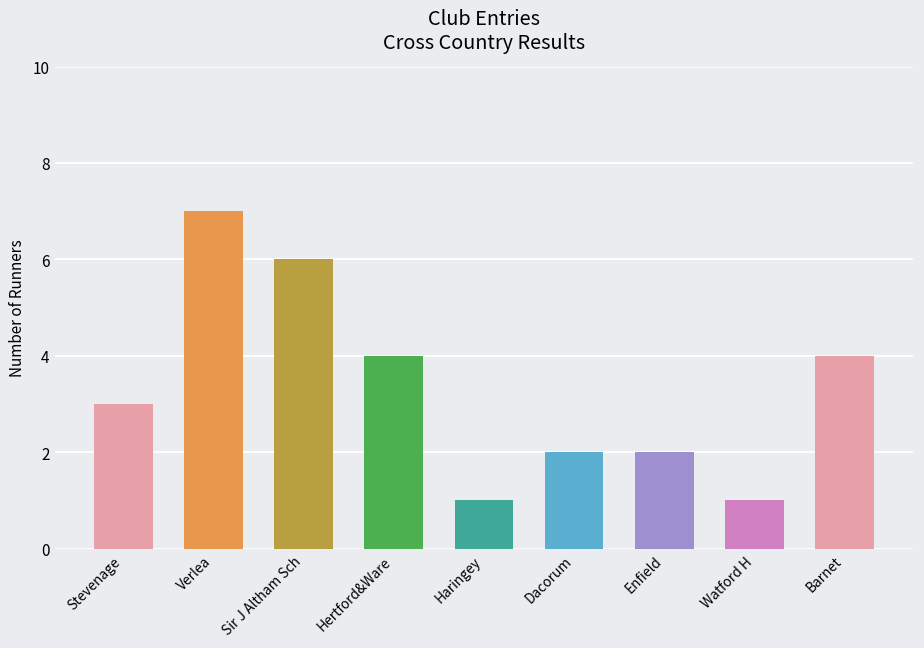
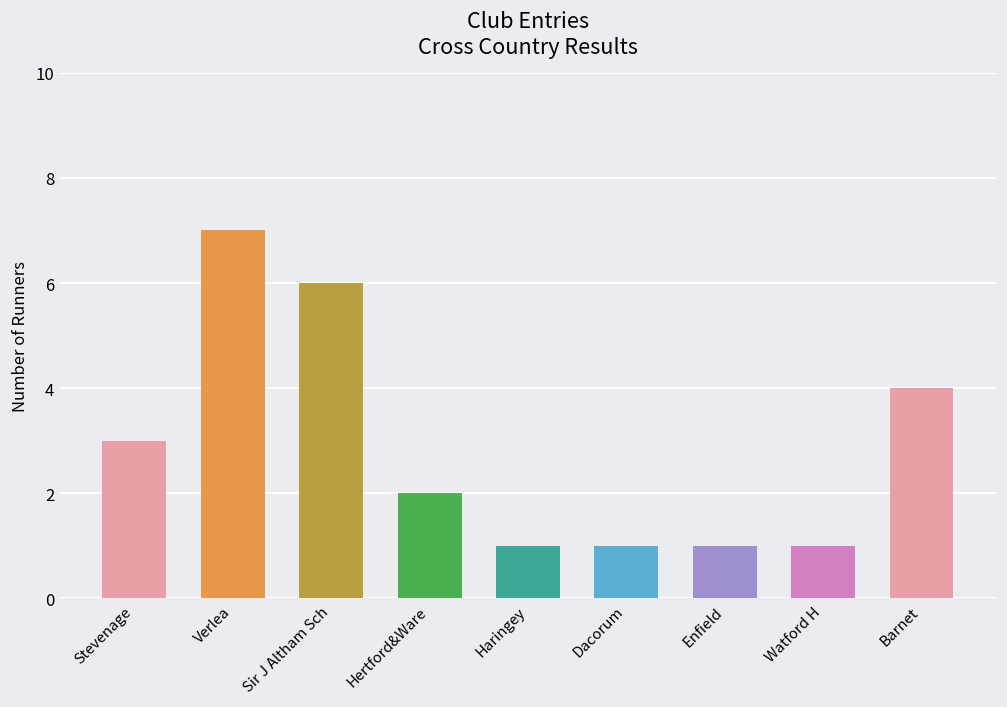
Hertford&Ware: 4 -> 2
Dacorum: 2 -> 1
Enfield: 2 -> 1
